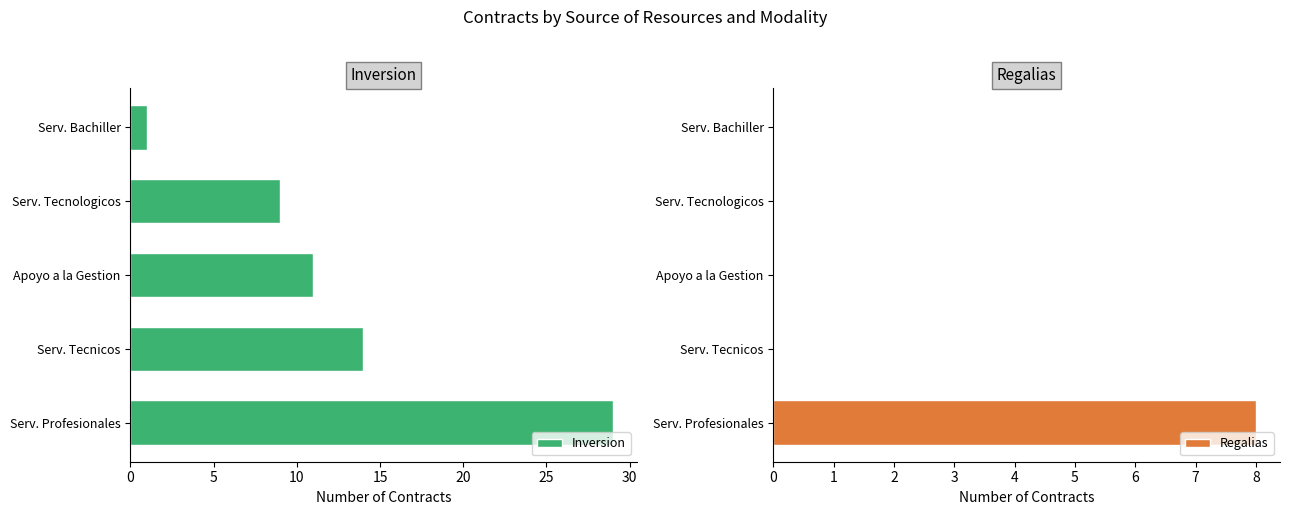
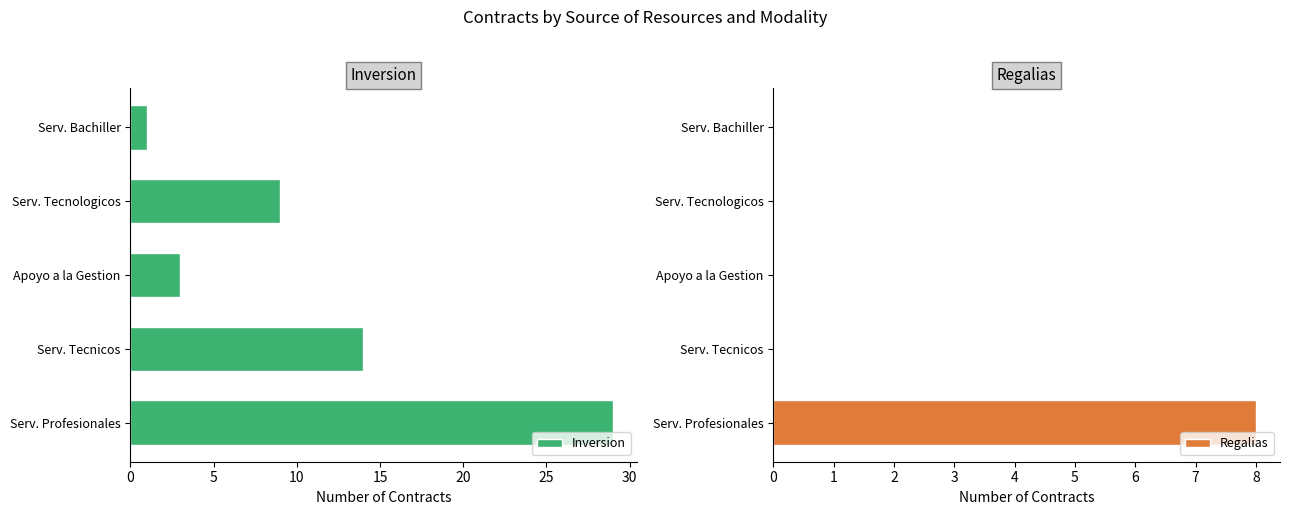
Inversion, Apoyo a la Gestion: 11 -> 3
